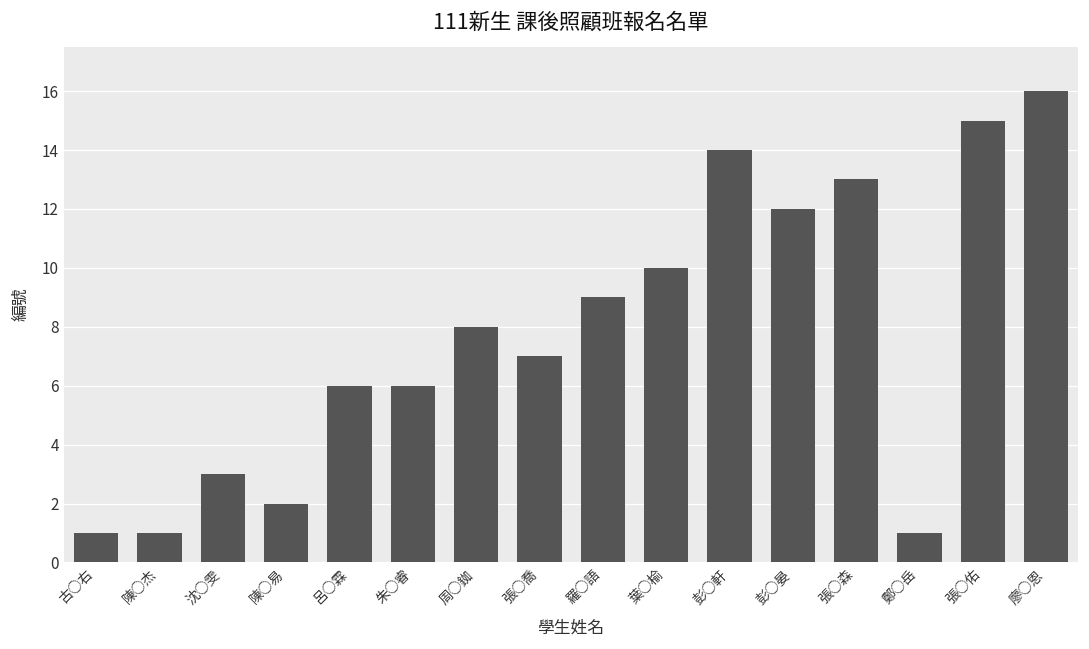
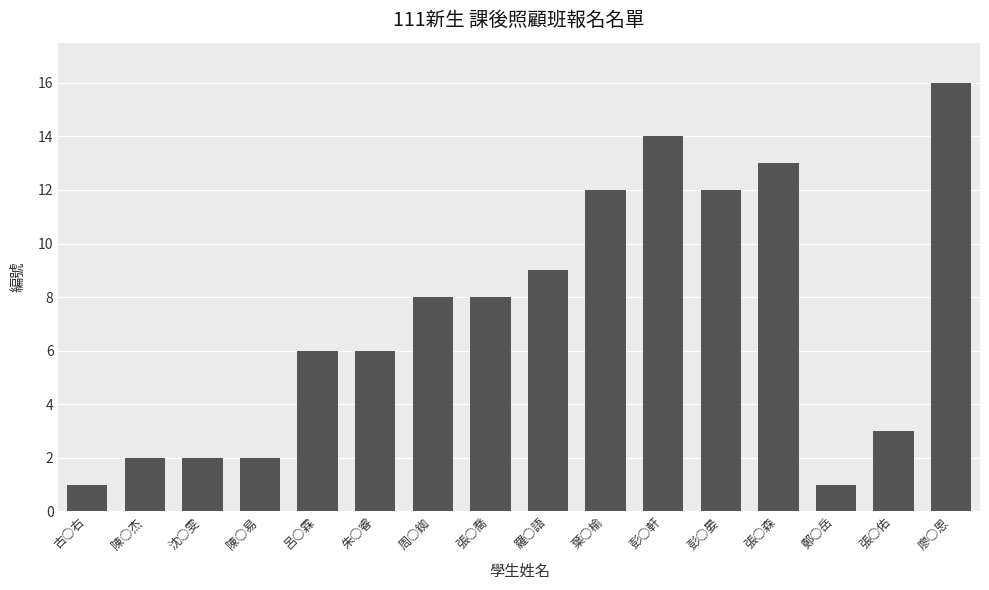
陳○杰: 1 -> 2
沈○雯: 3 -> 2
張○喬: 7 -> 8
葉○榆: 10 -> 12
張○佑: 15 -> 3
